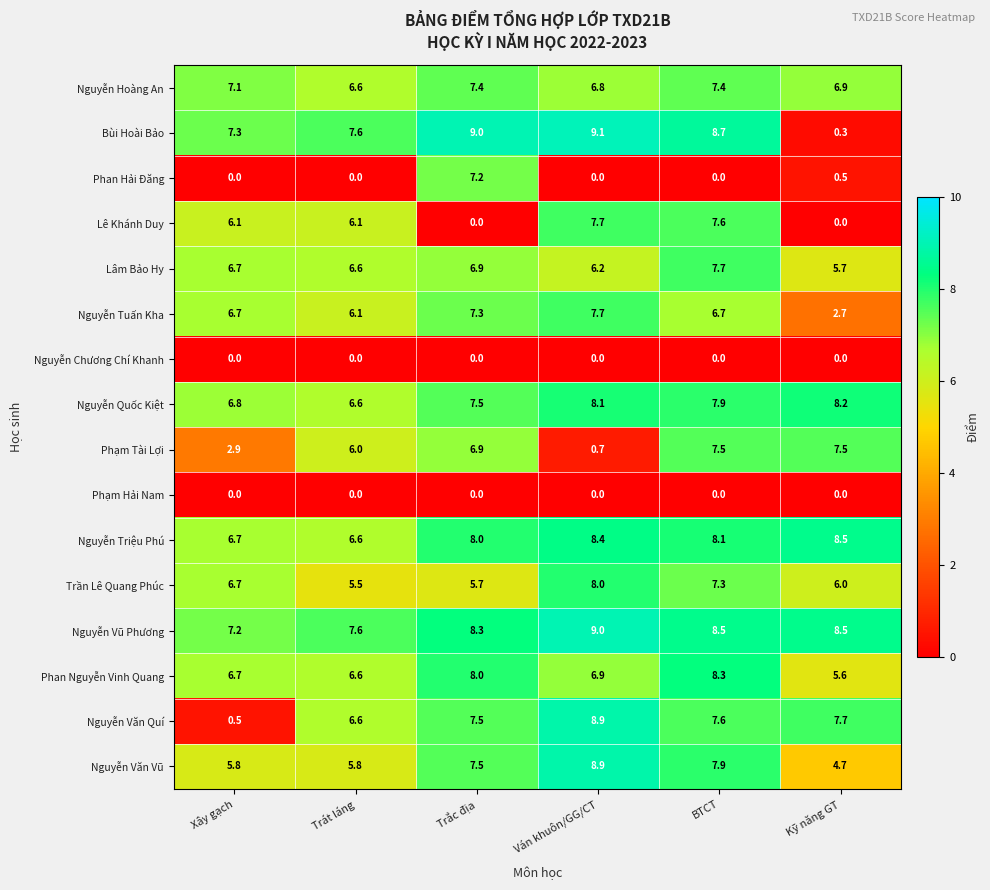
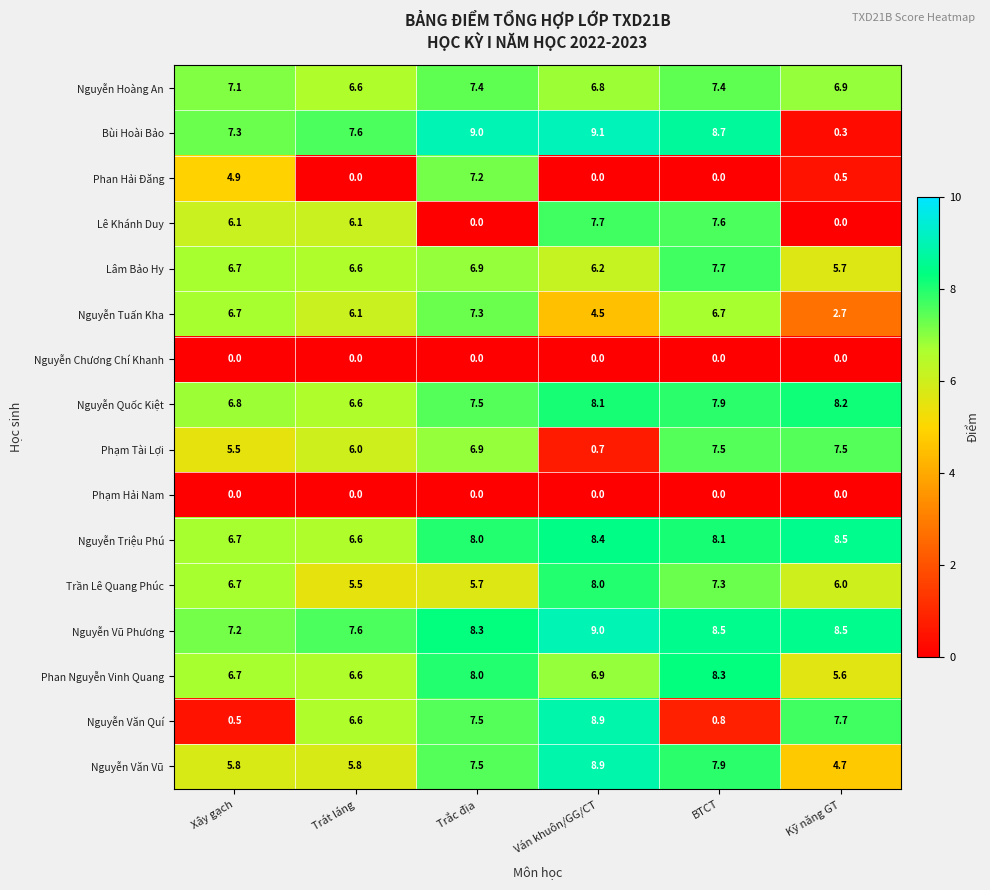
Phan Hải Đăng, Xây gạch: 0.0 -> 4.9
Nguyễn Tuấn Kha, Ván khuôn/GG/CT: 7.7 -> 4.5
Phạm Tài Lợi, Xây gạch: 2.9 -> 5.5
Nguyễn Văn Quí, BTCT: 7.6 -> 0.8
